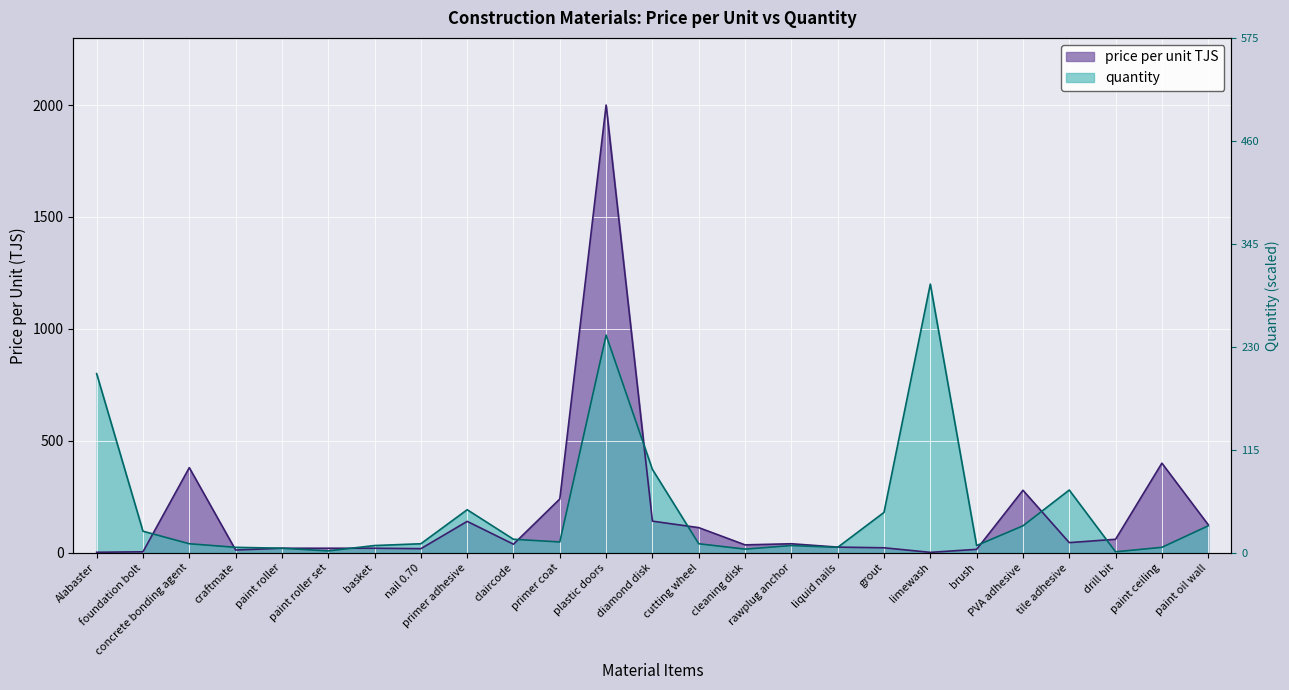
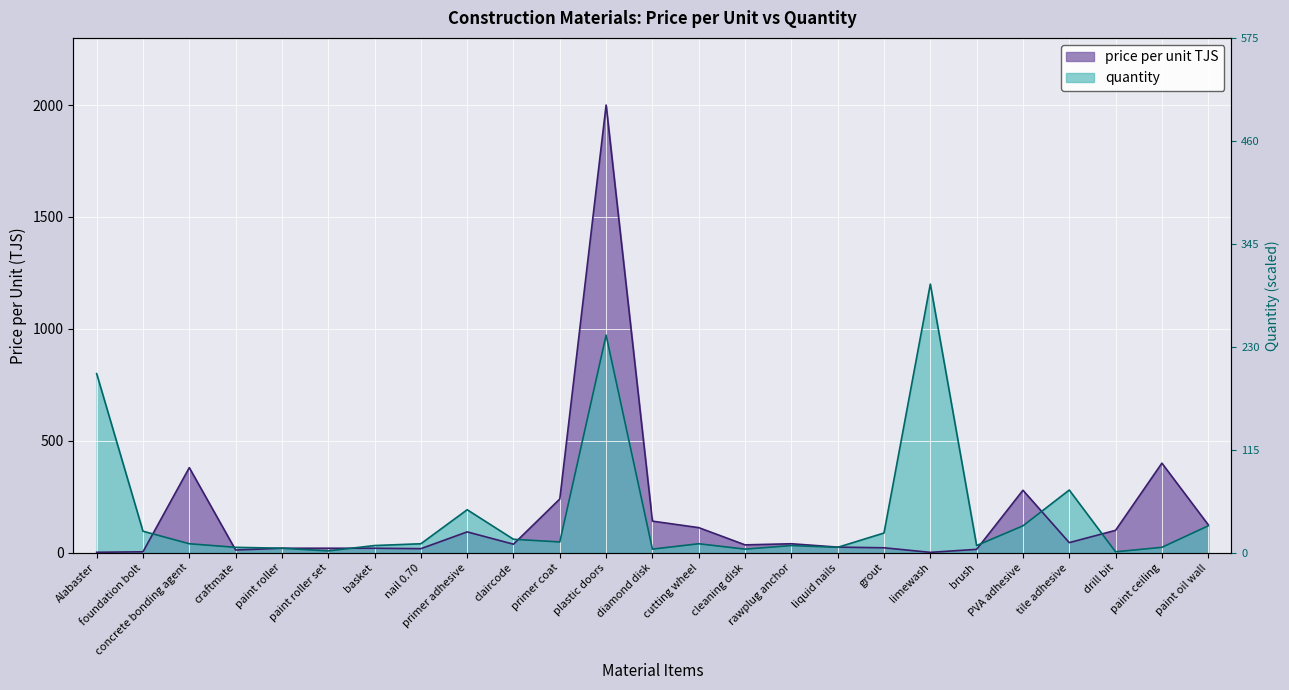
price per unit TJS, primer adhesive: 140 -> 90
quantity, diamond disk: 370 -> 20
quantity, grout: 180 -> 90
price per unit TJS, drill bit: 60 -> 100
